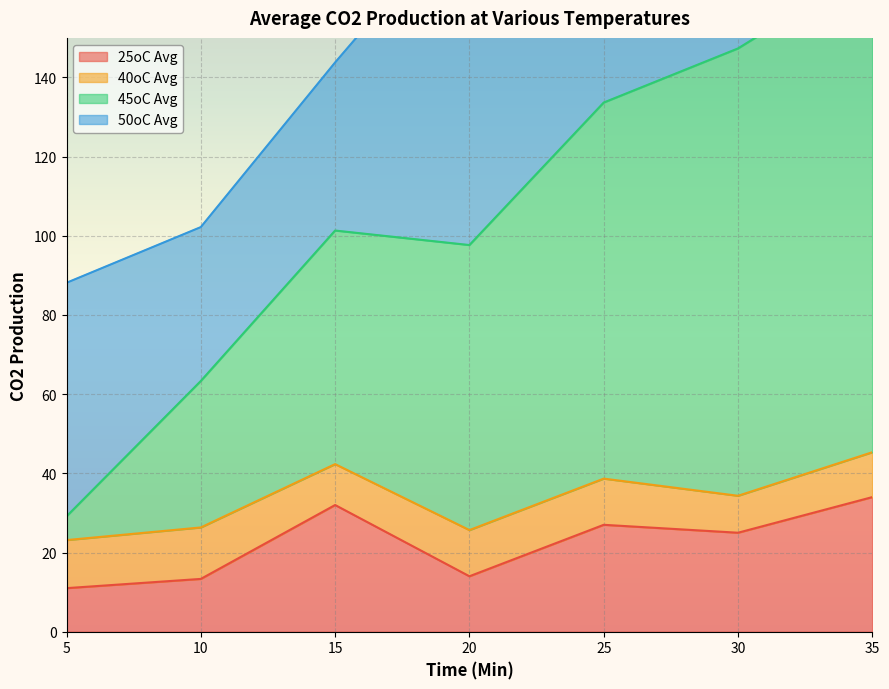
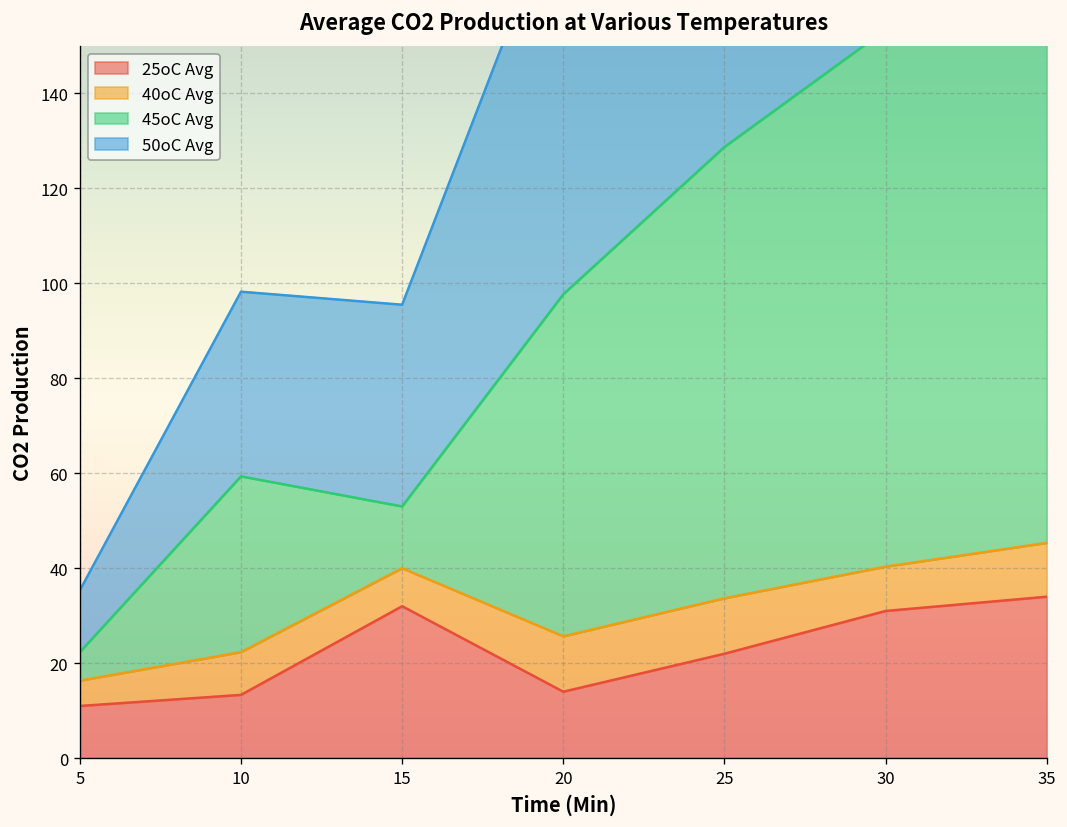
40oC Avg, 5: 12 -> 5
50oC Avg, 5: 59 -> 13
40oC Avg, 10: 13 -> 9
40oC Avg, 15: 10 -> 8
45oC Avg, 15: 59 -> 13
25oC Avg, 25: 27 -> 22
25oC Avg, 30: 25 -> 31
